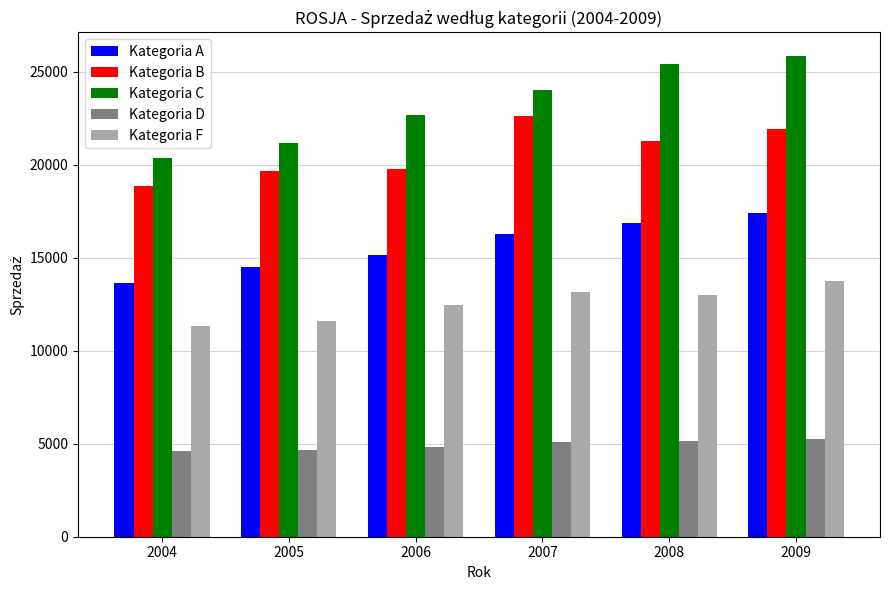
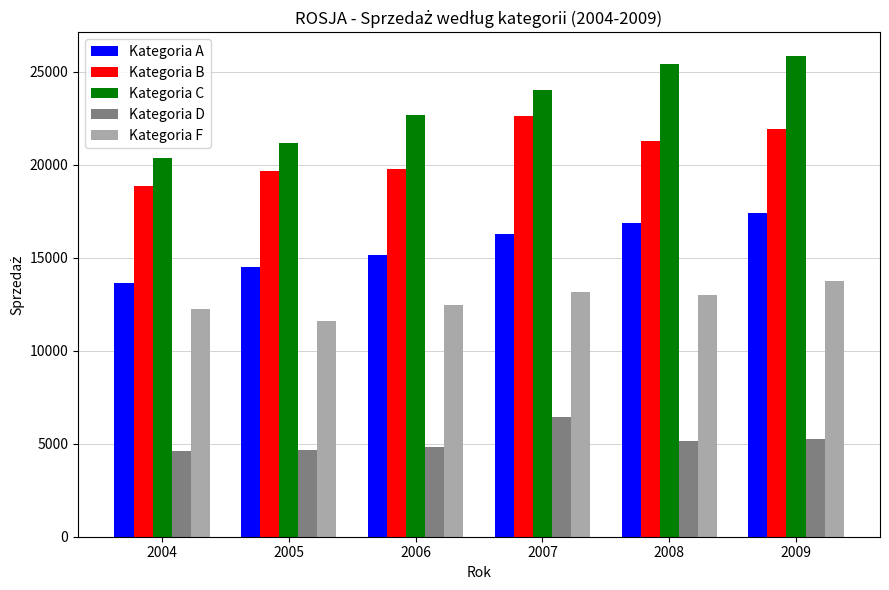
Kategoria F, 2004: 11300 -> 12200
Kategoria D, 2007: 5100 -> 6400
